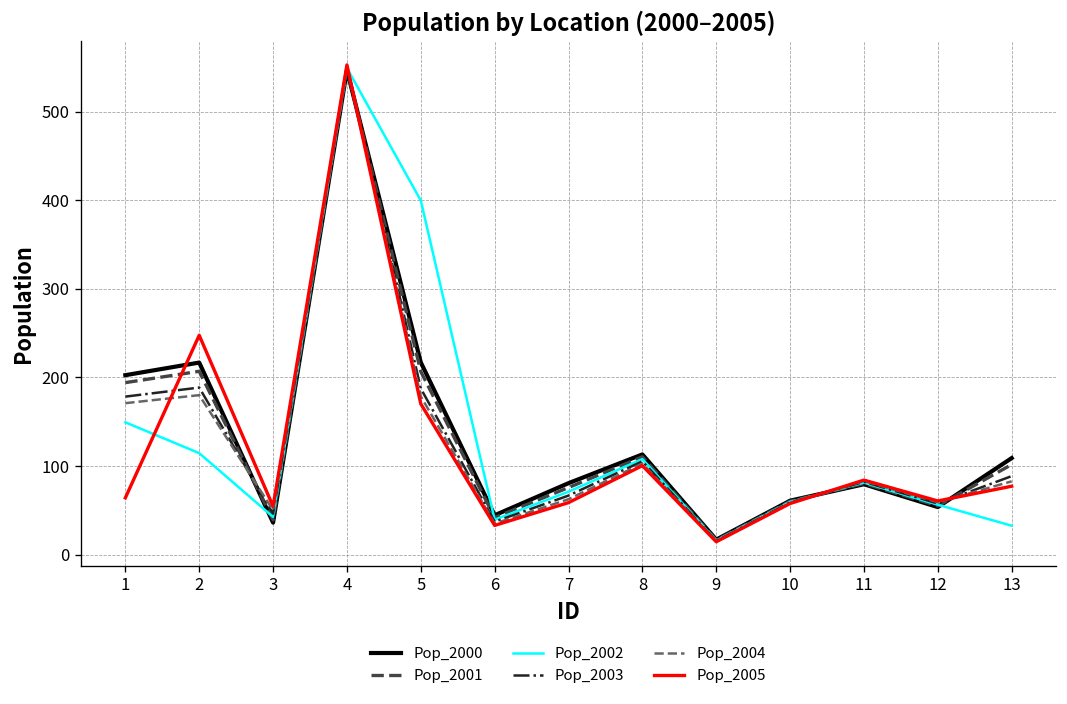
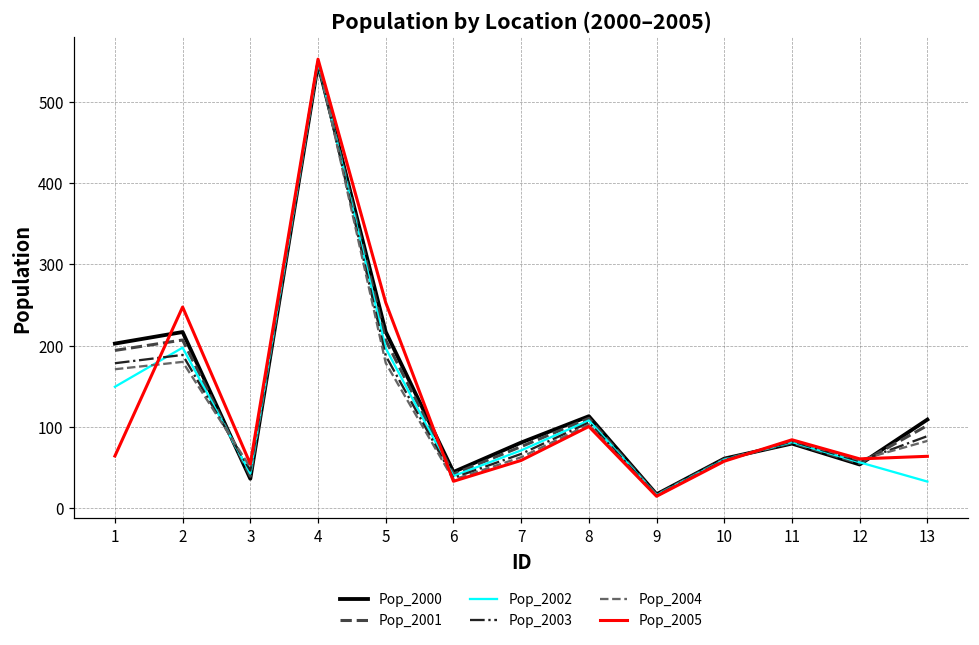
Pop_2002, 2: 110 -> 200
Pop_2002, 5: 400 -> 200
Pop_2005, 5: 170 -> 250
Pop_2005, 13: 80 -> 60
